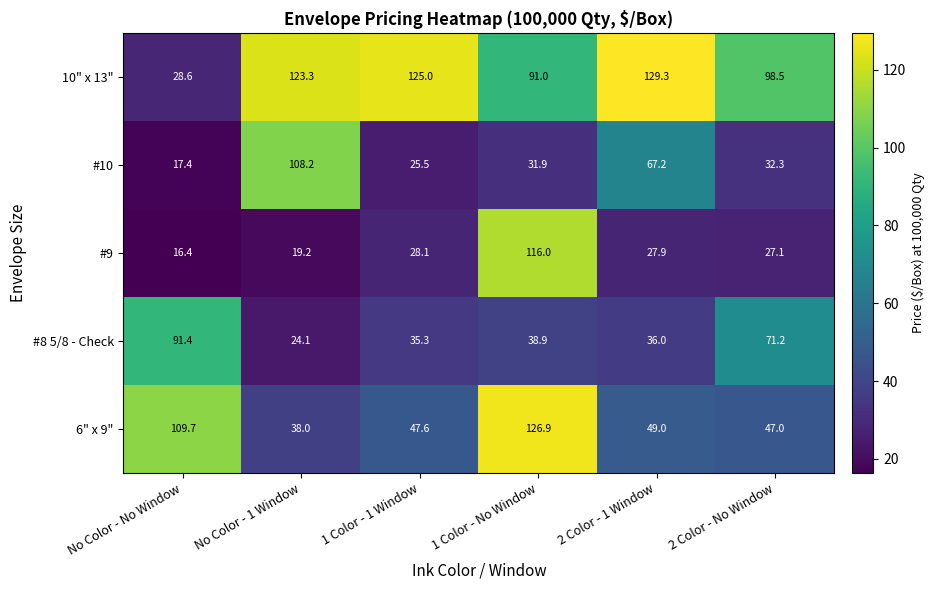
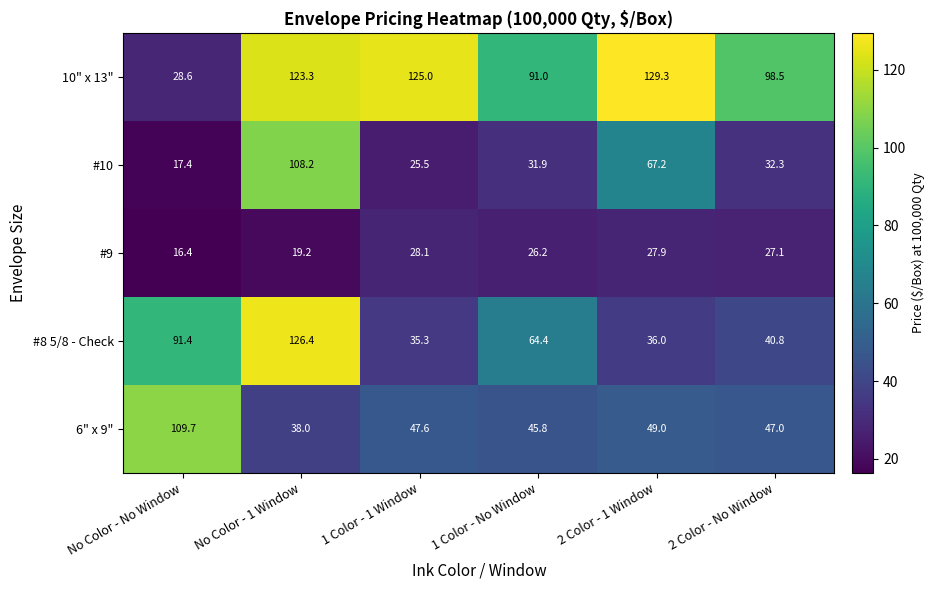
#9, 1 Color - No Window: 116.0 -> 26.2
#8 5/8 - Check, No Color - 1 Window: 24.1 -> 126.4
#8 5/8 - Check, 1 Color - No Window: 38.9 -> 64.4
#8 5/8 - Check, 2 Color - No Window: 71.2 -> 40.8
6" x 9", 1 Color - No Window: 126.9 -> 45.8
